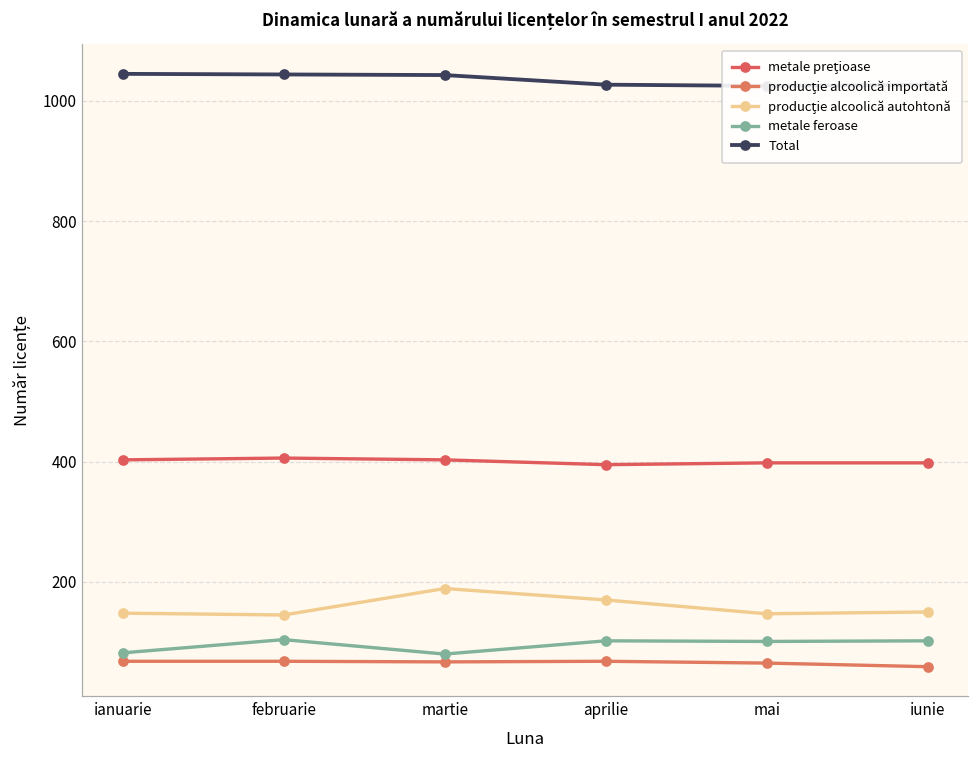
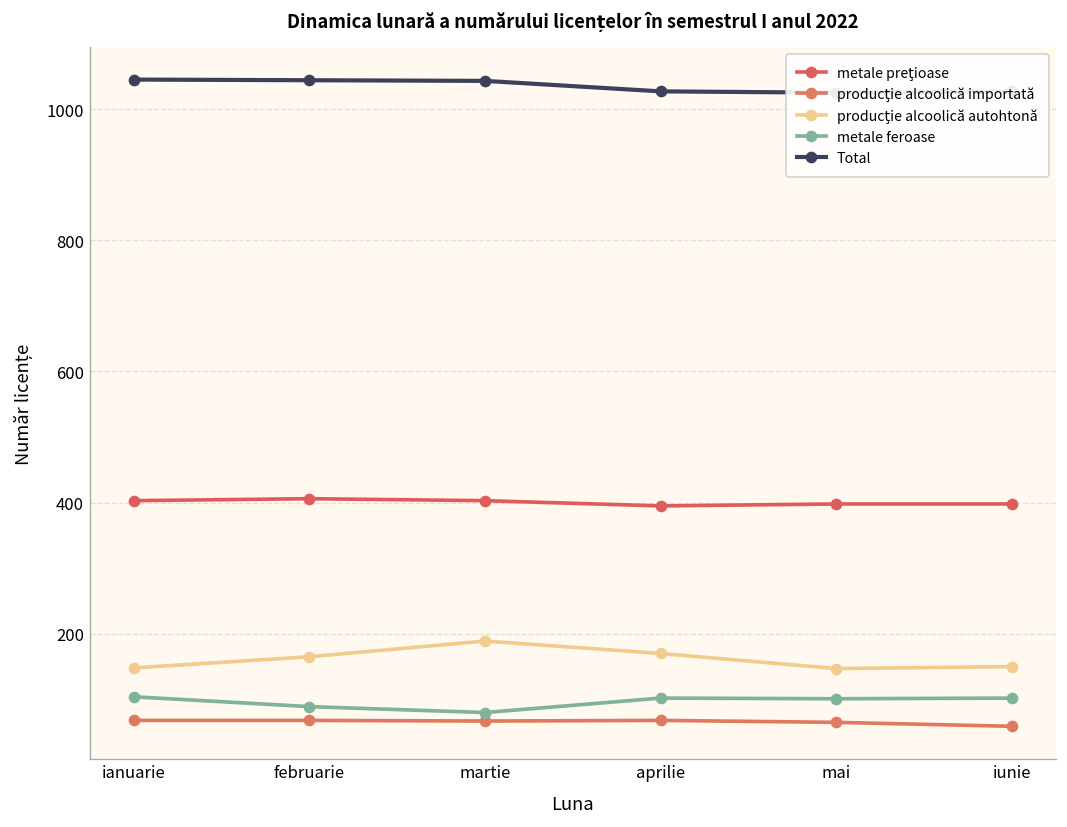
metale feroase, ianuarie: 80 -> 100
producţie alcoolică autohtonă, februarie: 150 -> 170
metale feroase, februarie: 100 -> 90
